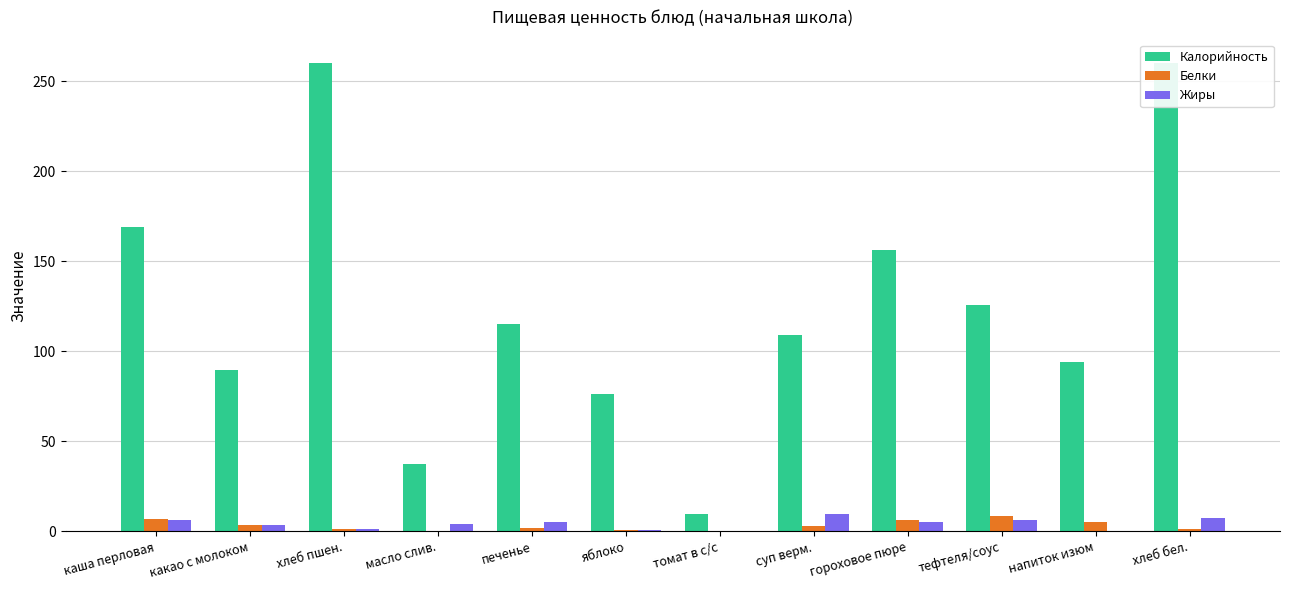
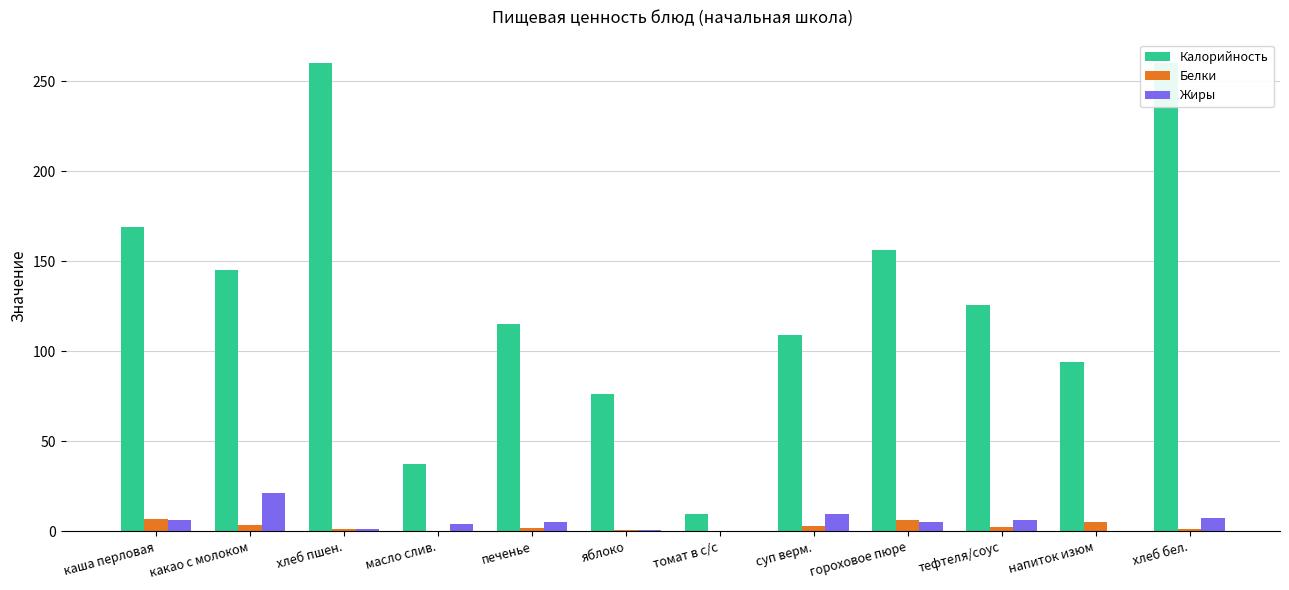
Калорийность, какао с молоком: 90 -> 145
Жиры, какао с молоком: 4 -> 22
Белки, тефтеля/соус: 9 -> 3
